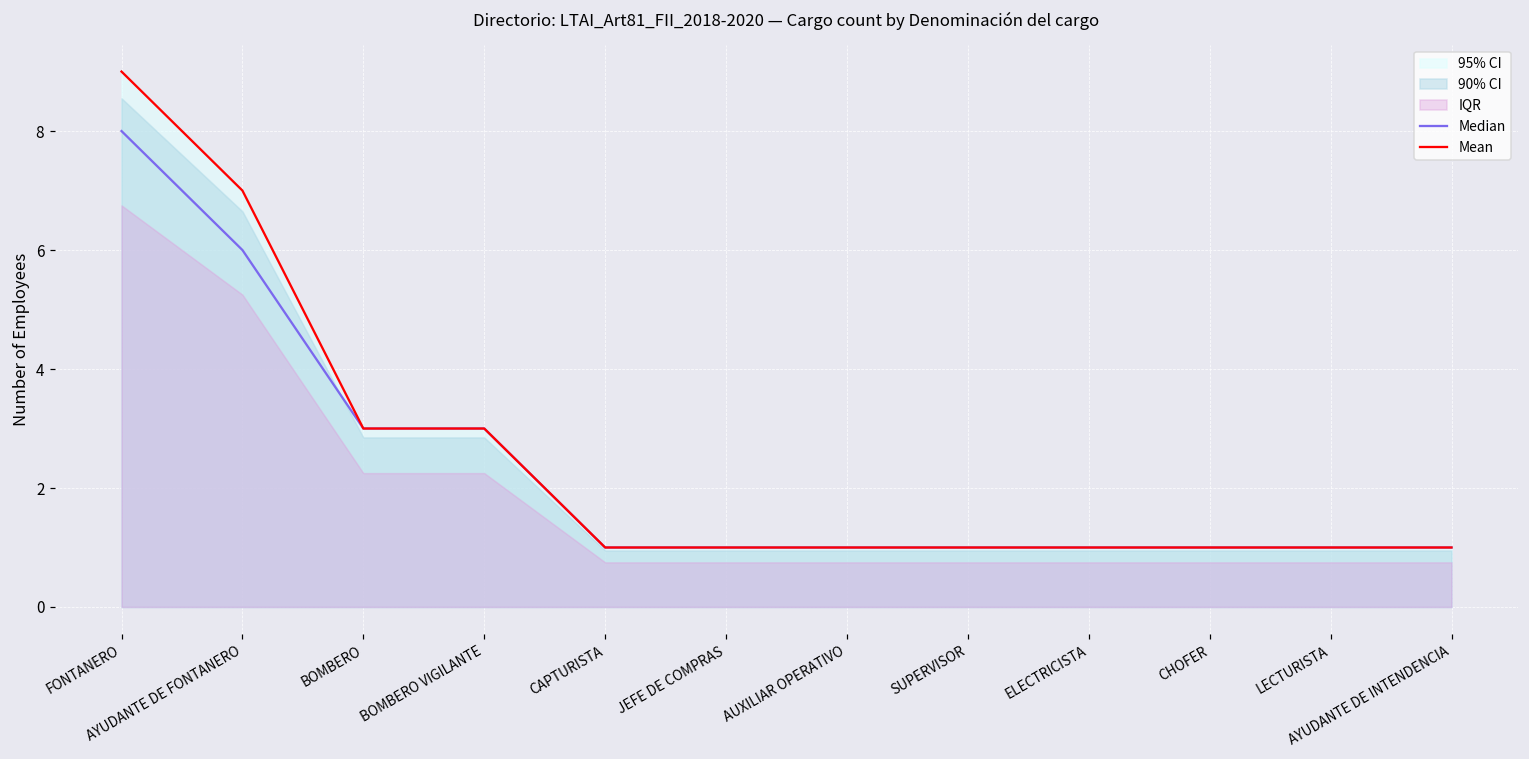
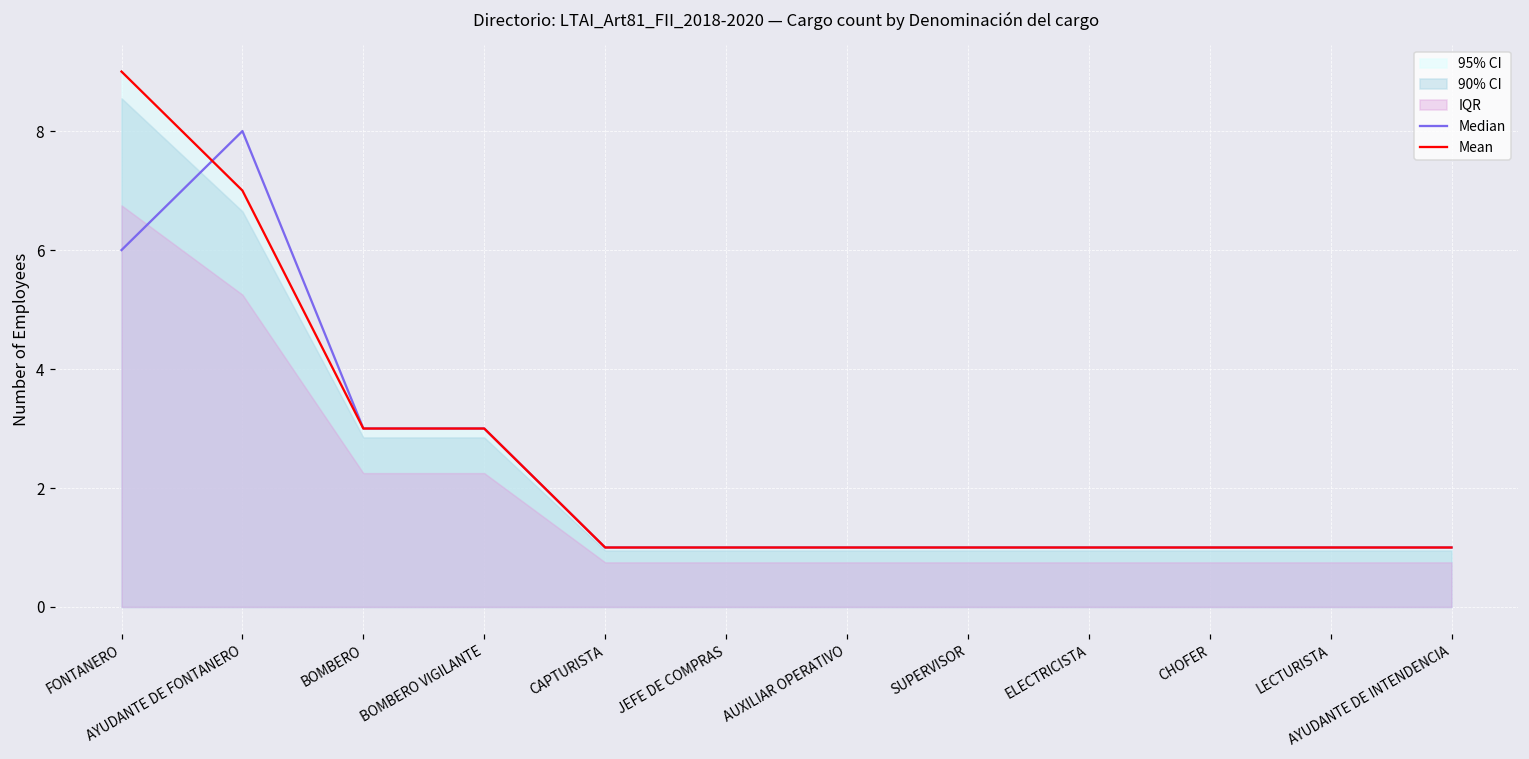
Median, FONTANERO: 8 -> 6
Median, AYUDANTE DE FONTANERO: 6 -> 8
